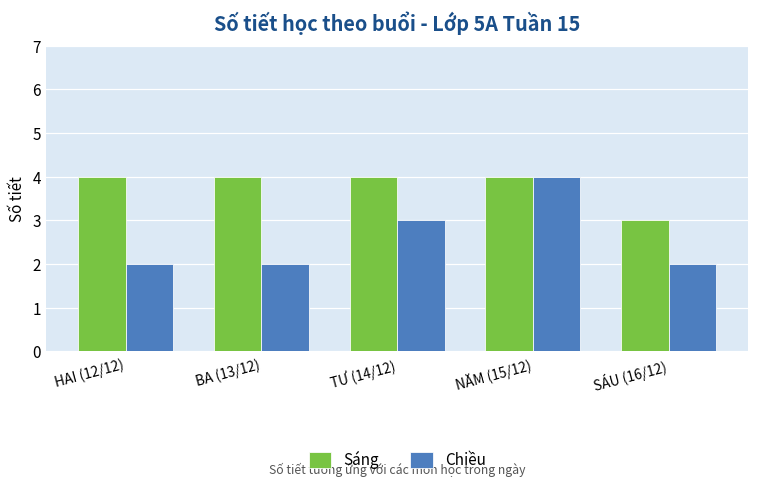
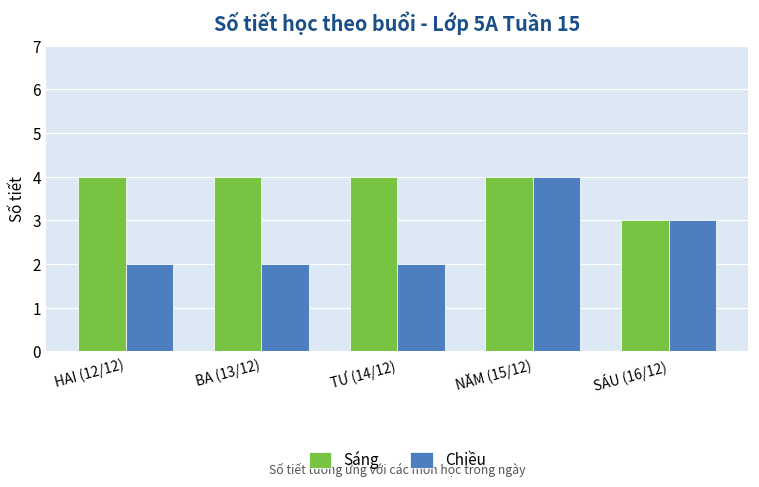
Chiều, TƯ (14/12): 3 -> 2
Chiều, SÁU (16/12): 2 -> 3
